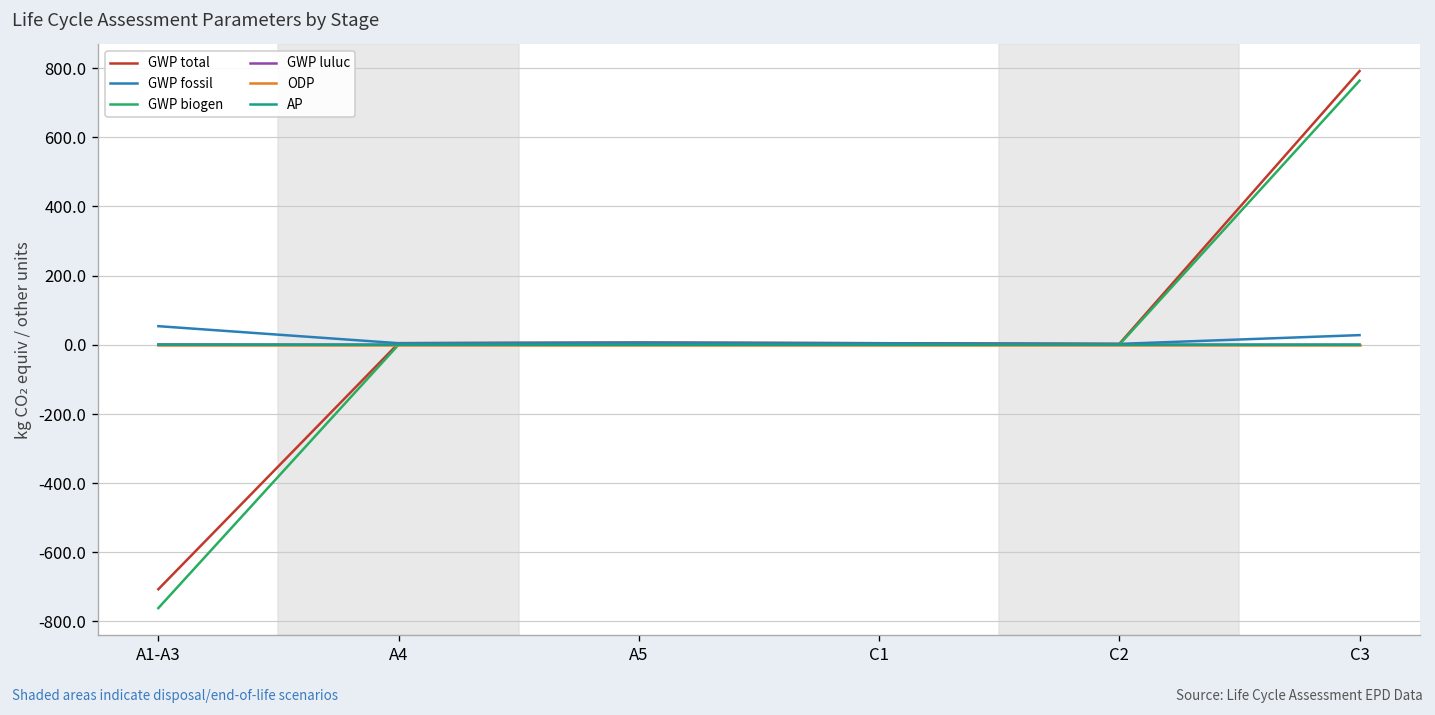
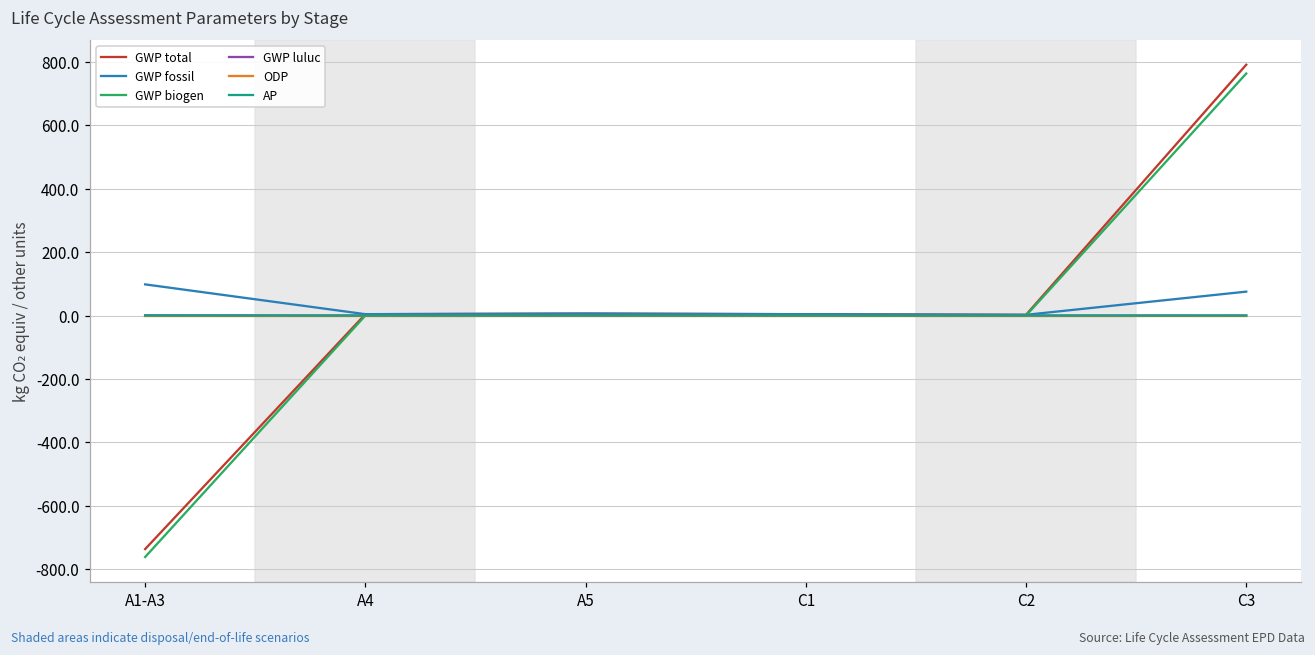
GWP total, A1-A3: -710 -> -740
GWP fossil, A1-A3: 50 -> 100
GWP fossil, C3: 30 -> 80
